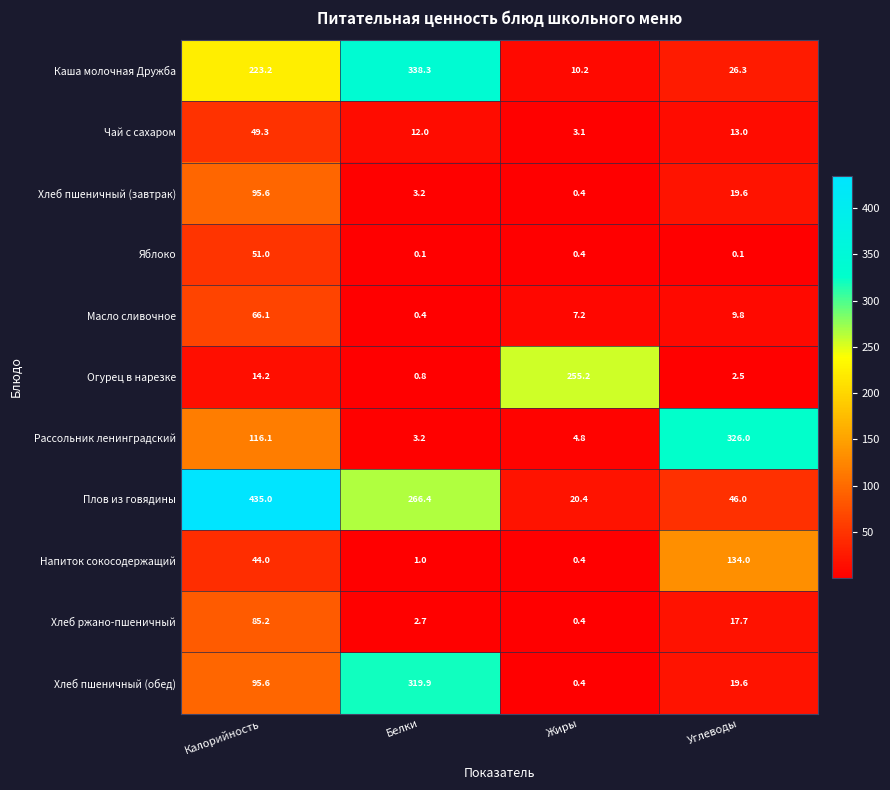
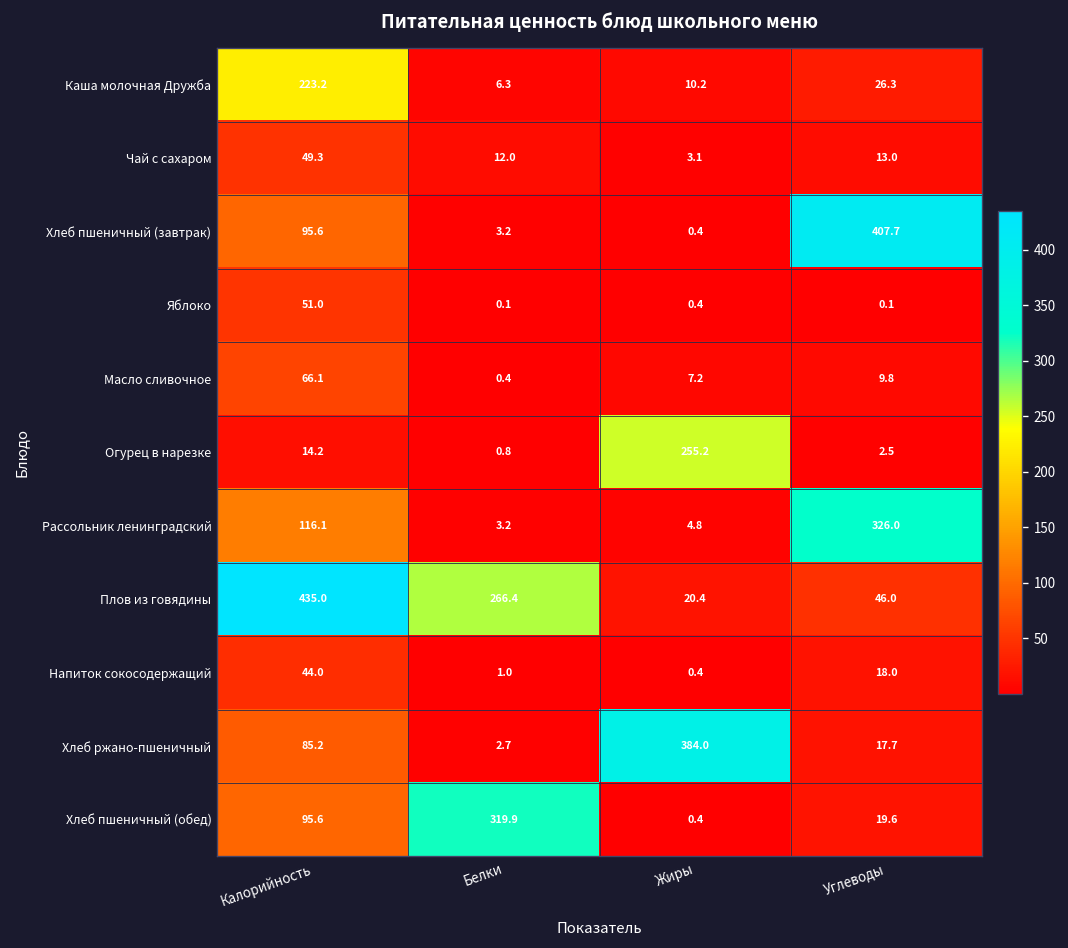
Каша молочная Дружба, Белки: 338.3 -> 6.3
Хлеб пшеничный (завтрак), Углеводы: 19.6 -> 407.7
Напиток сокосодержащий, Углеводы: 134.0 -> 18.0
Хлеб ржано-пшеничный, Жиры: 0.4 -> 384.0
